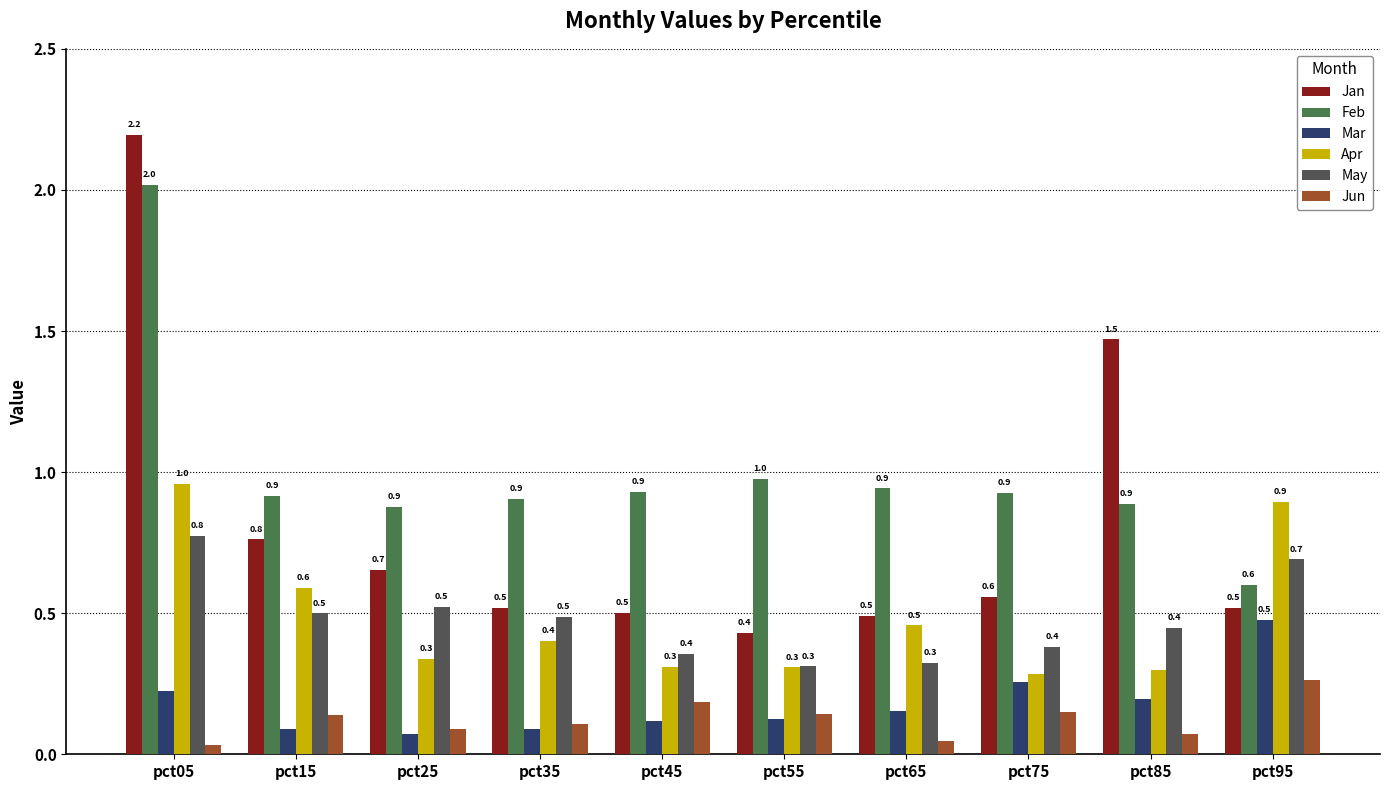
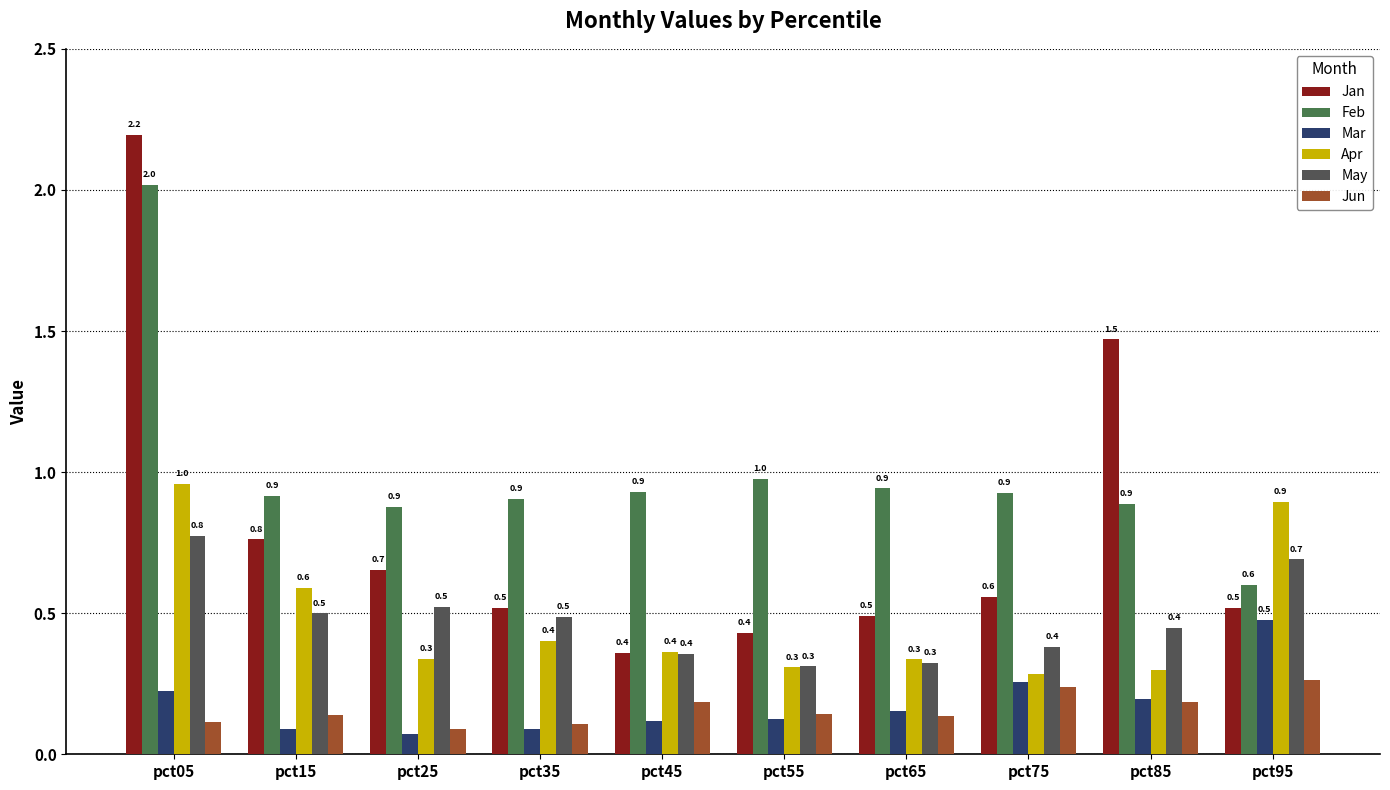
Jun, pct05: 0.03 -> 0.11
Jan, pct45: 0.5 -> 0.4
Apr, pct45: 0.3 -> 0.4
Apr, pct65: 0.5 -> 0.3
Jun, pct65: 0.05 -> 0.13
Jun, pct75: 0.15 -> 0.24
Jun, pct85: 0.07 -> 0.19
